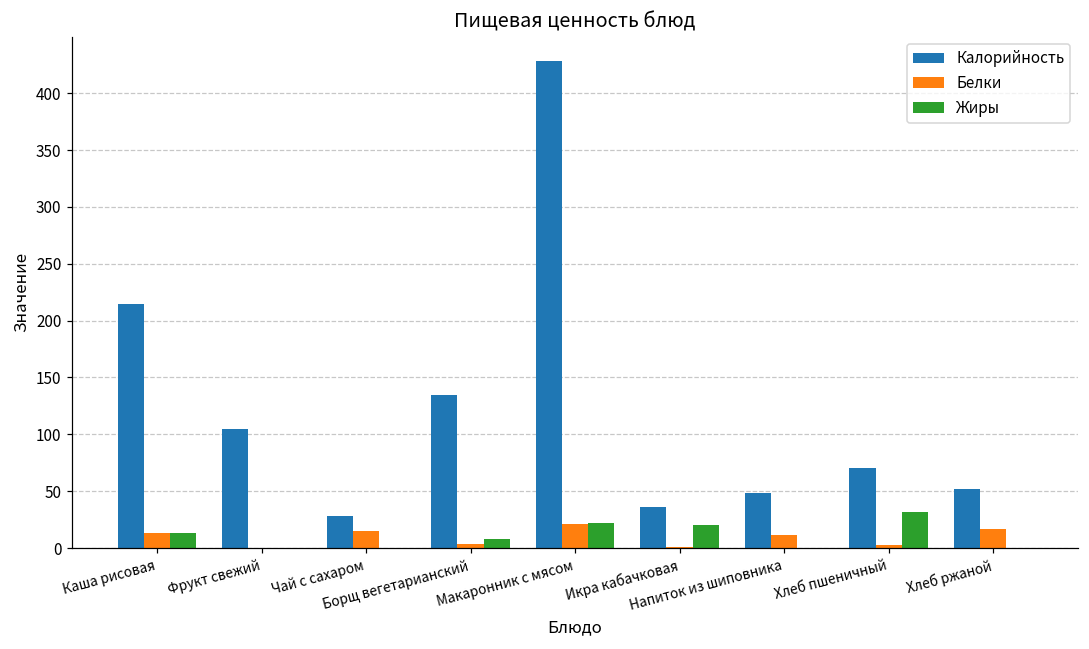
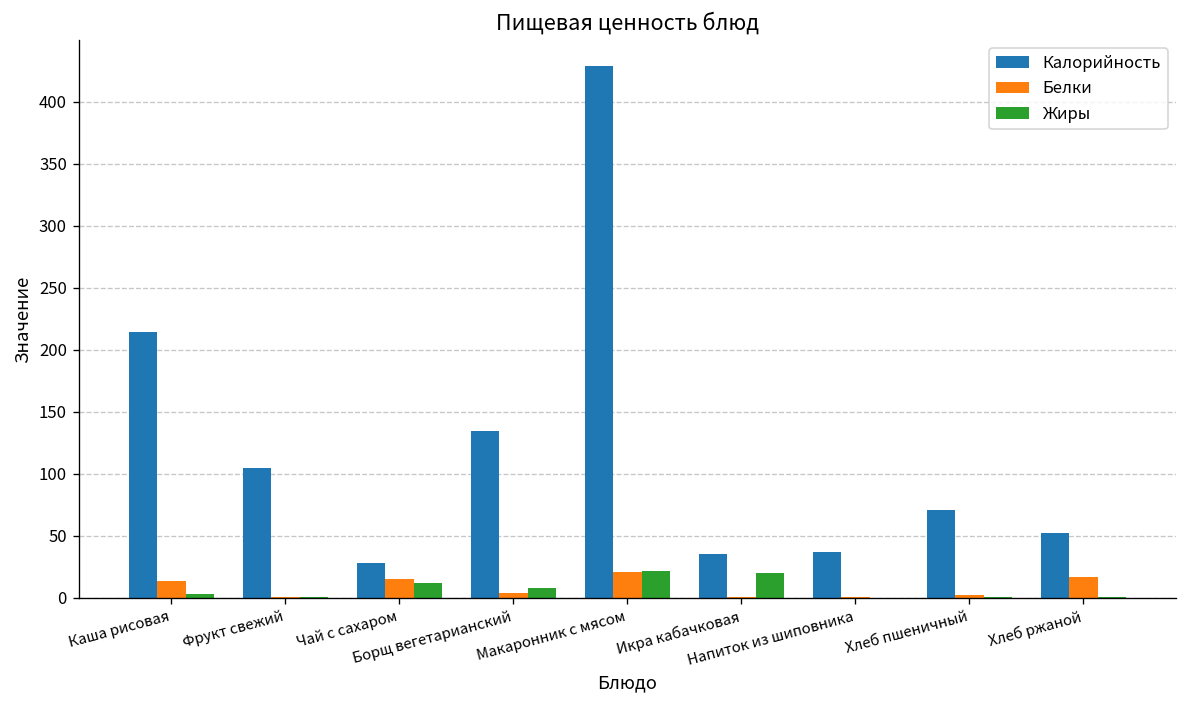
Жиры, Каша рисовая: 14 -> 3
Жиры, Чай с сахаром: 0 -> 12
Калорийность, Напиток из шиповника: 48 -> 37
Белки, Напиток из шиповника: 12 -> 0
Жиры, Хлеб пшеничный: 32 -> 0
